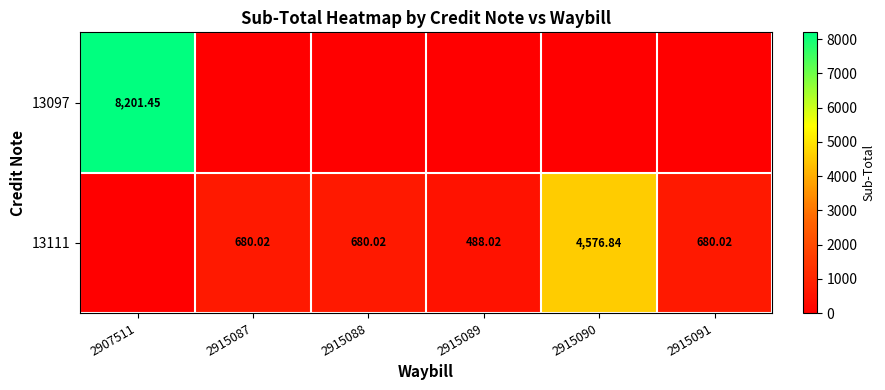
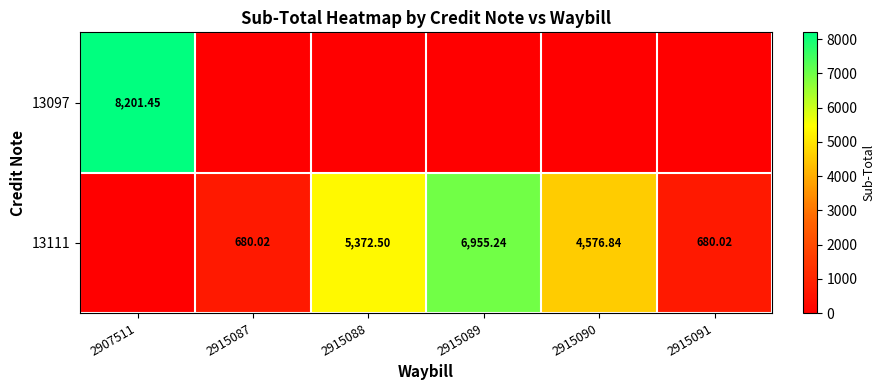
13111, 2915088: 680.02 -> 5,372.50
13111, 2915089: 488.02 -> 6,955.24
